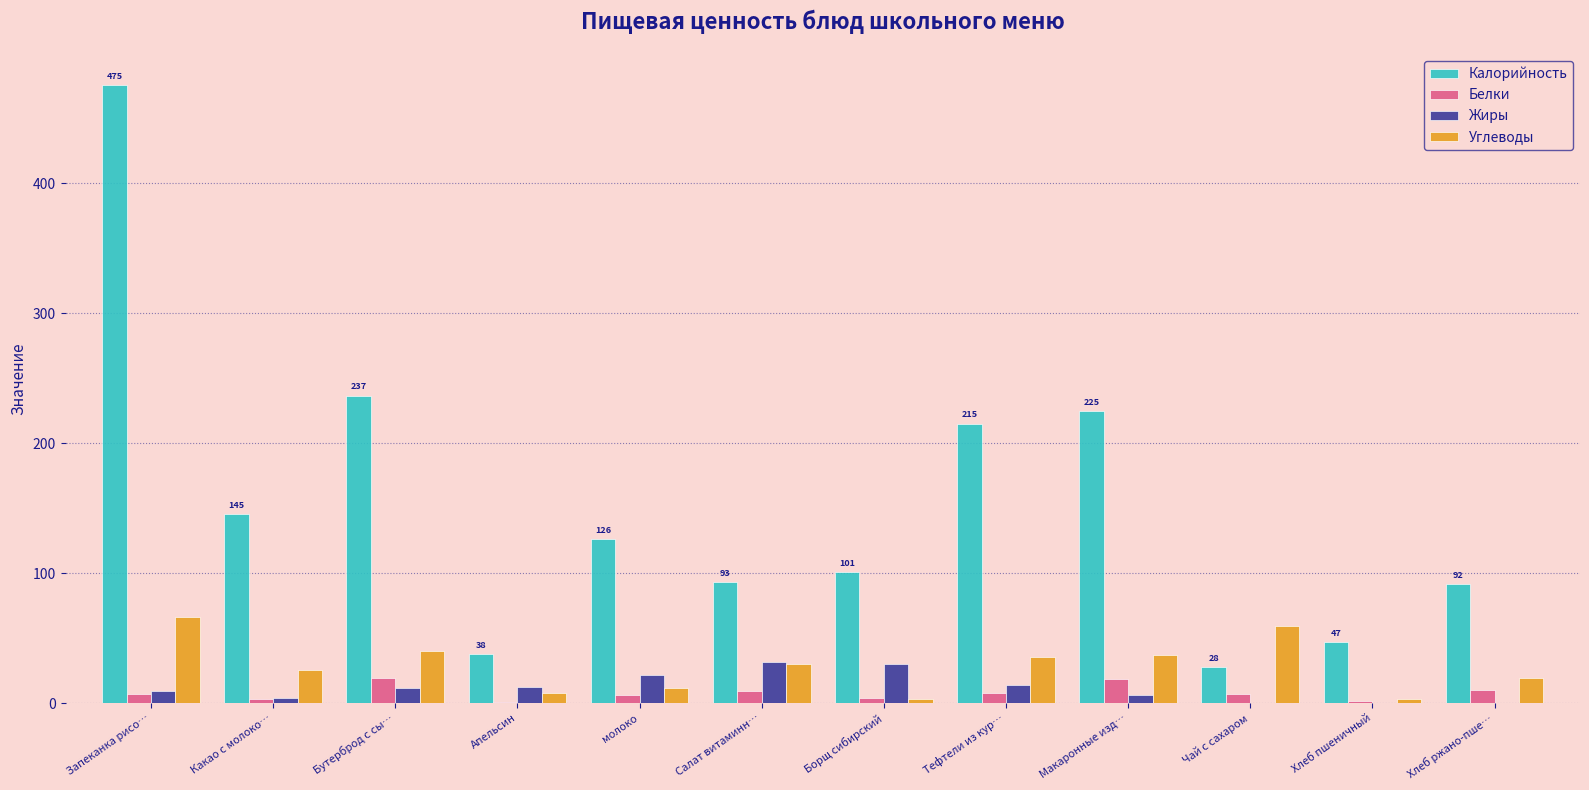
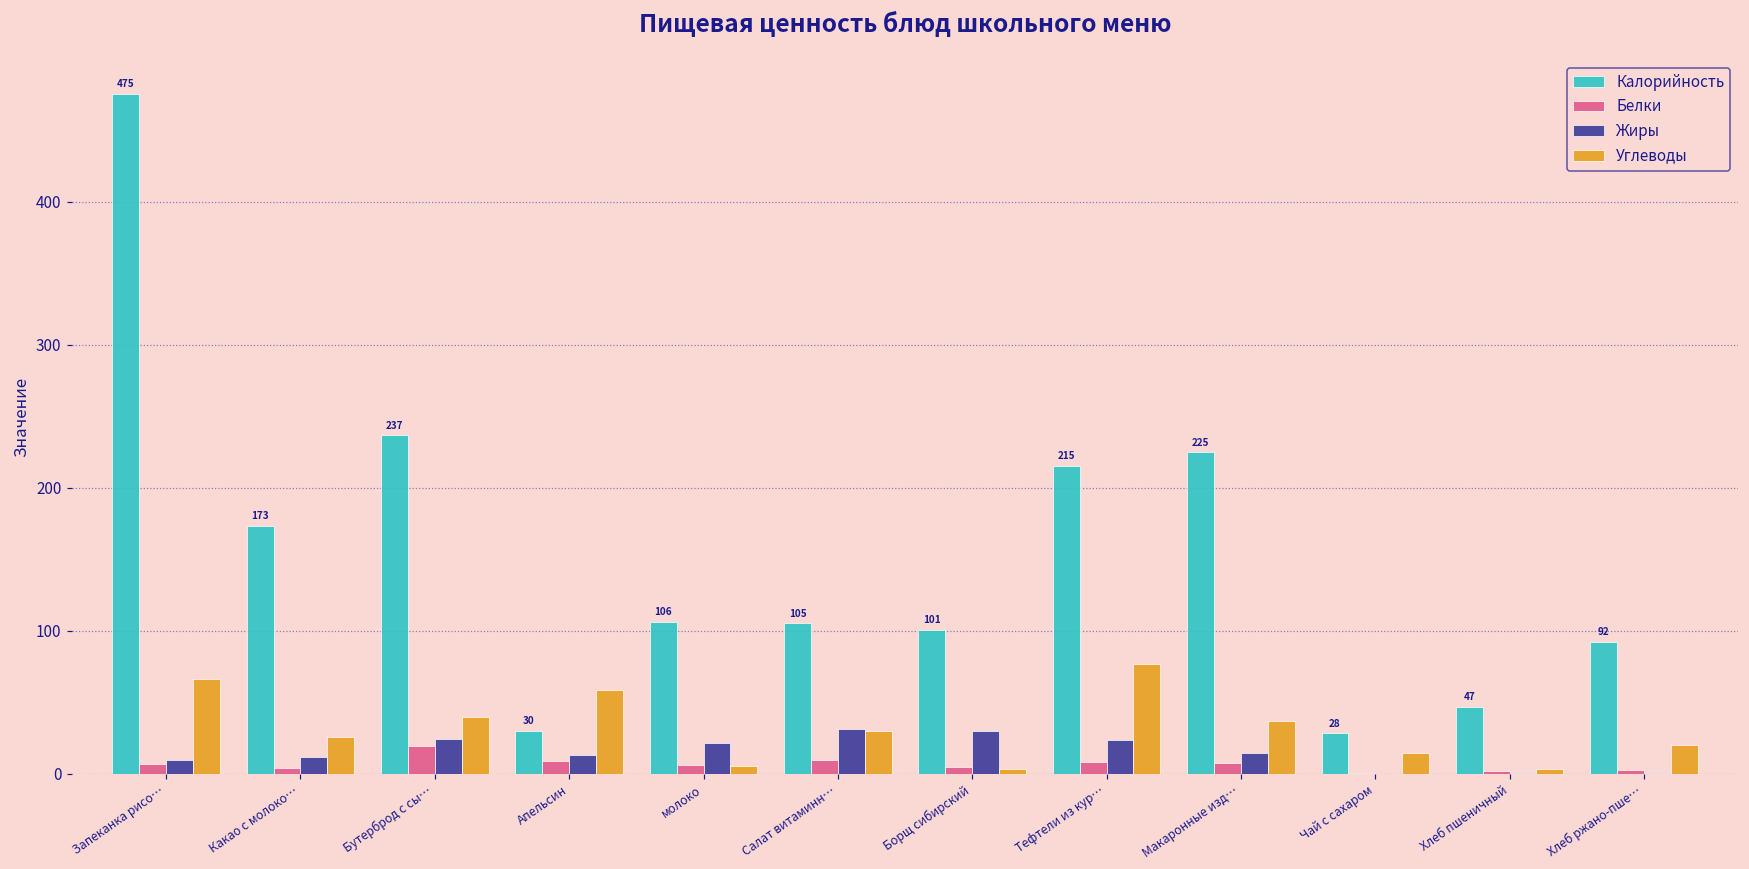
Калорийность, Какао с молоко…: 145 -> 173
Жиры, Какао с молоко…: 4 -> 12
Жиры, Бутерброд с сы…: 12 -> 24
Калорийность, Апельсин: 38 -> 30
Белки, Апельсин: 1 -> 9
Углеводы, Апельсин: 8 -> 58
Калорийность, молоко: 126 -> 106
Углеводы, молоко: 11 -> 5
Калорийность, Салат витаминн…: 93 -> 105
Жиры, Тефтели из кур…: 14 -> 23
Углеводы, Тефтели из кур…: 35 -> 76
Белки, Макаронные изд…: 19 -> 7
Жиры, Макаронные изд…: 6 -> 14
Белки, Чай с сахаром: 7 -> 0
Углеводы, Чай с сахаром: 60 -> 14
Белки, Хлеб ржано-пше…: 10 -> 2
